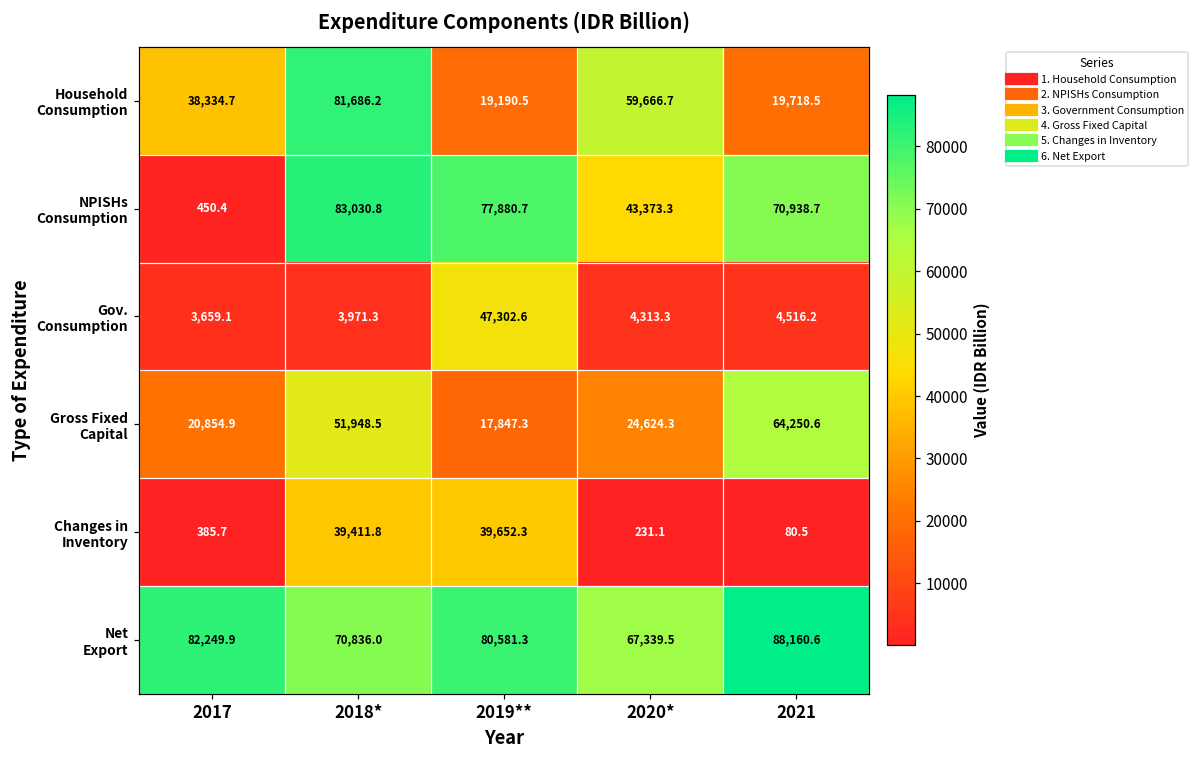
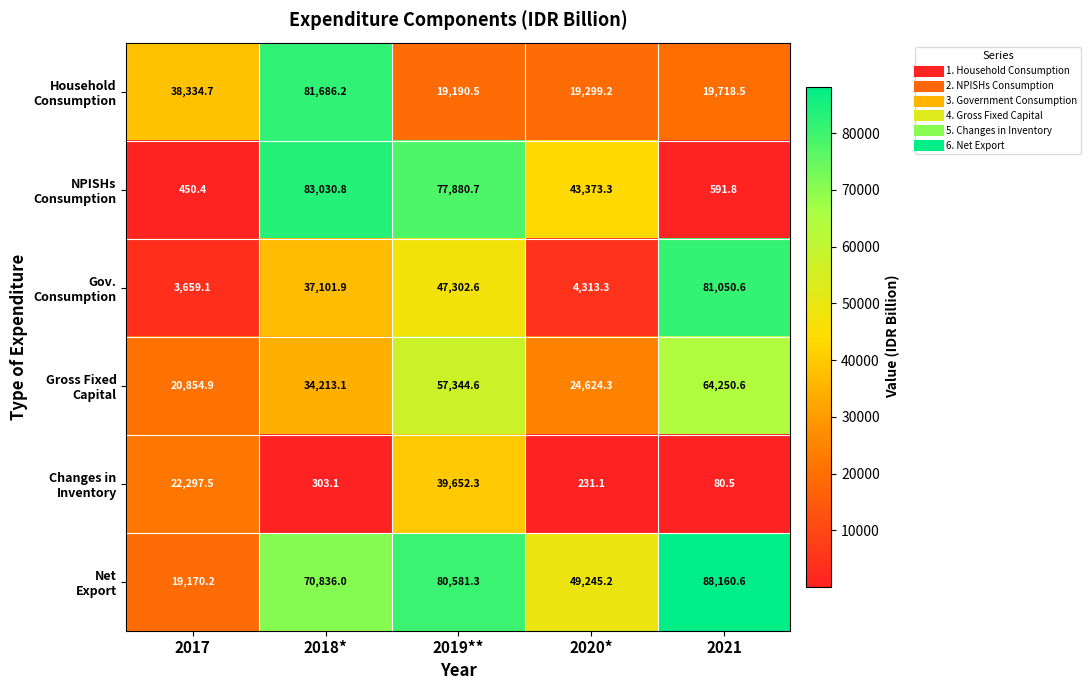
Household Consumption, 2020*: 59,666.7 -> 19,299.2
NPISHs Consumption, 2021: 70,938.7 -> 591.8
Gov. Consumption, 2018*: 3,971.3 -> 37,101.9
Gov. Consumption, 2021: 4,516.2 -> 81,050.6
Gross Fixed Capital, 2018*: 51,948.5 -> 34,213.1
Gross Fixed Capital, 2019**: 17,847.3 -> 57,344.6
Changes in Inventory, 2017: 385.7 -> 22,297.5
Changes in Inventory, 2018*: 39,411.8 -> 303.1
Net Export, 2017: 82,249.9 -> 19,170.2
Net Export, 2020*: 67,339.5 -> 49,245.2
